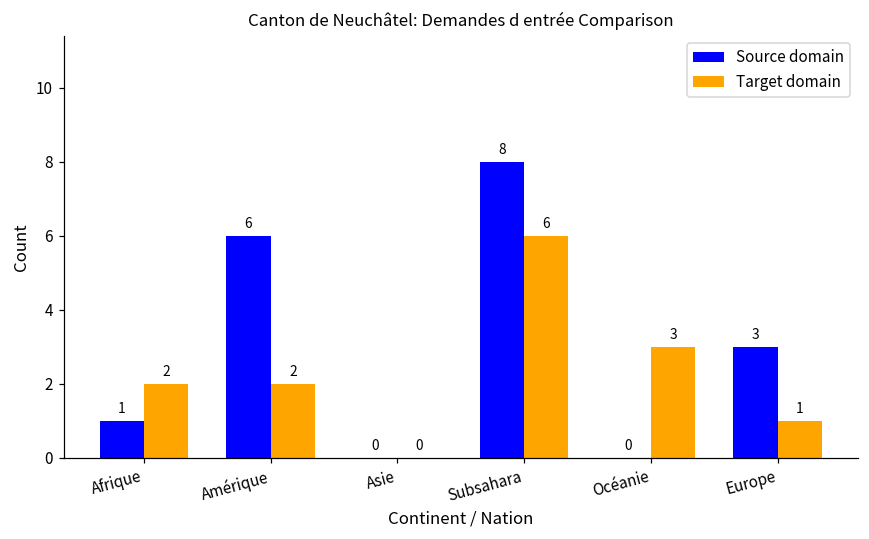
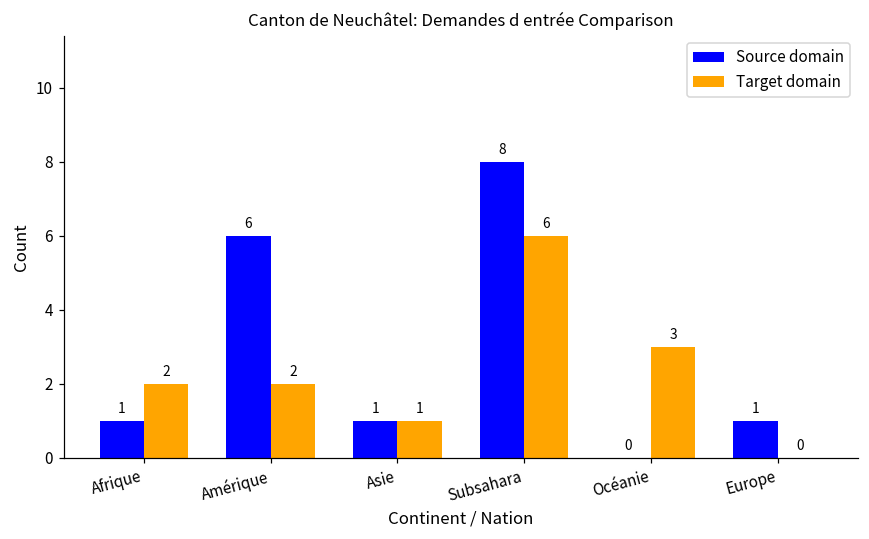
Source domain, Asie: 0 -> 1
Target domain, Asie: 0 -> 1
Source domain, Europe: 3 -> 1
Target domain, Europe: 1 -> 0
